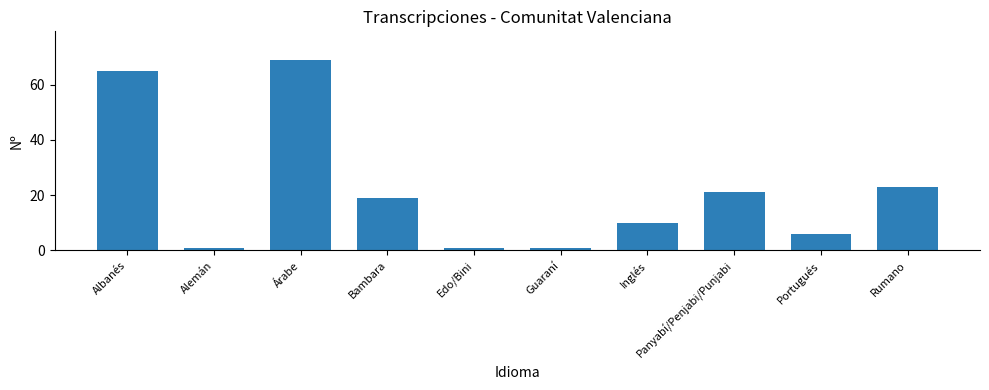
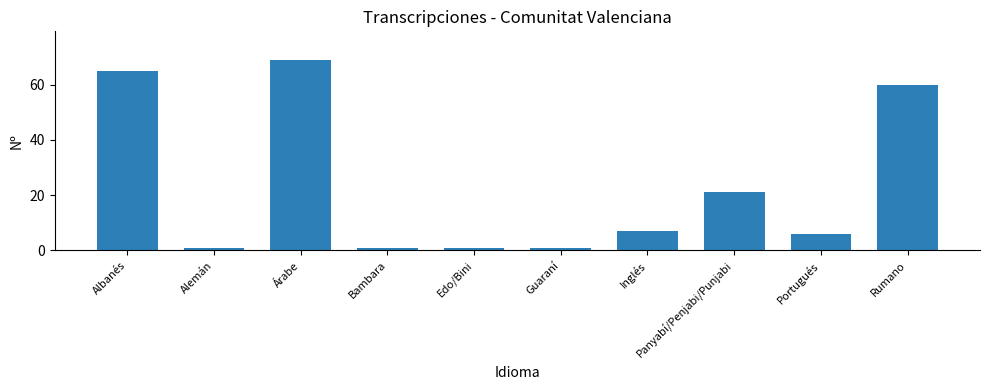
Bambara: 19 -> 1
Inglés: 10 -> 7
Rumano: 23 -> 60
